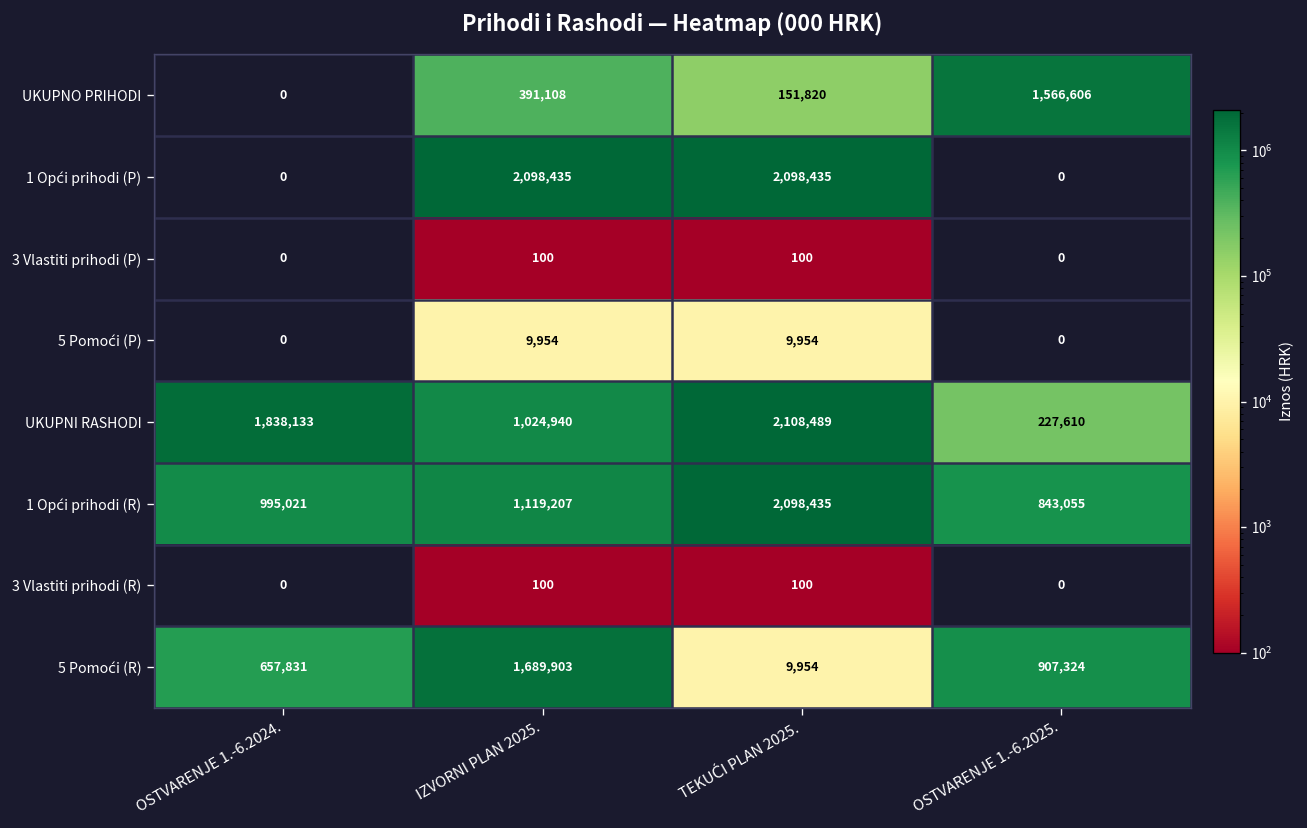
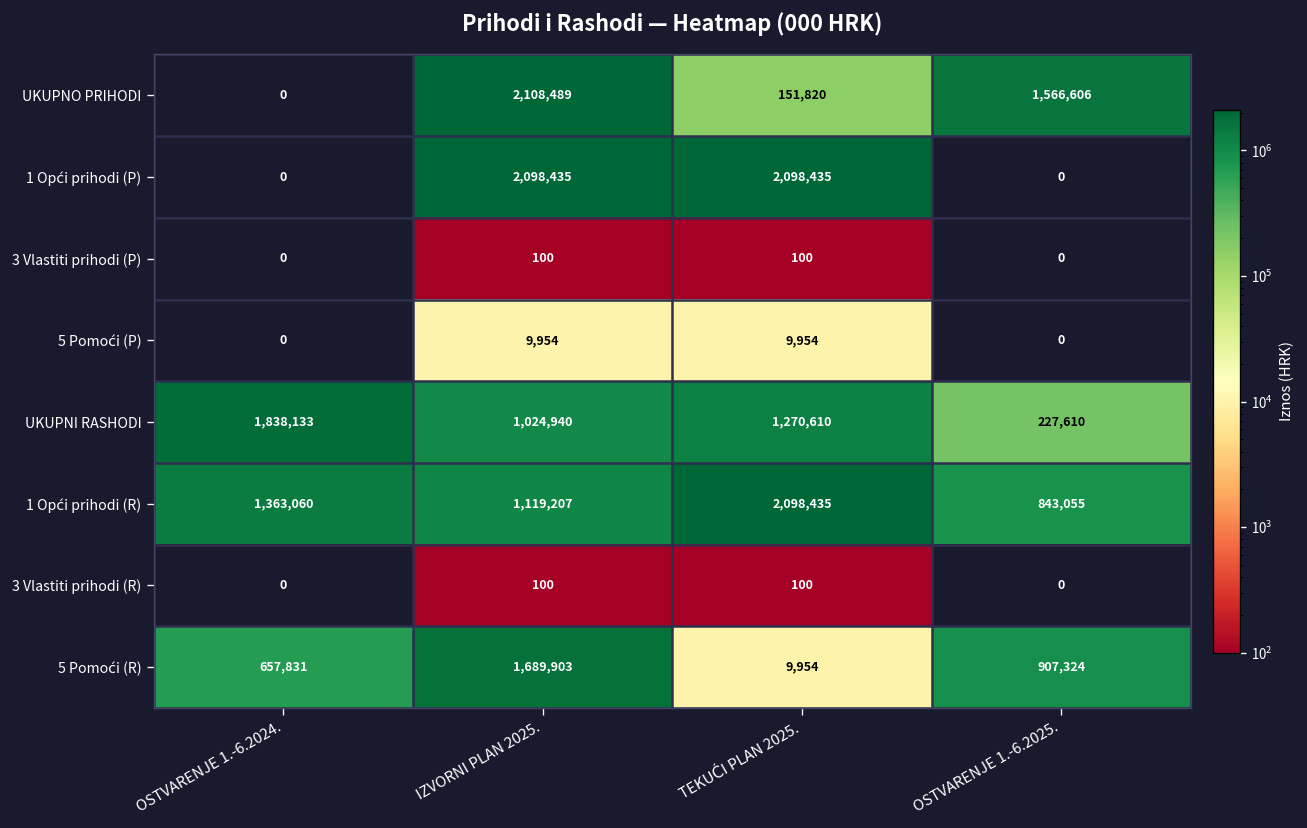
UKUPNO PRIHODI, IZVORNI PLAN 2025.: 391,108 -> 2,108,489
UKUPNI RASHODI, TEKUĆI PLAN 2025.: 2,108,489 -> 1,270,610
1 Opći prihodi (R), OSTVARENJE 1.-6.2024.: 995,021 -> 1,363,060
